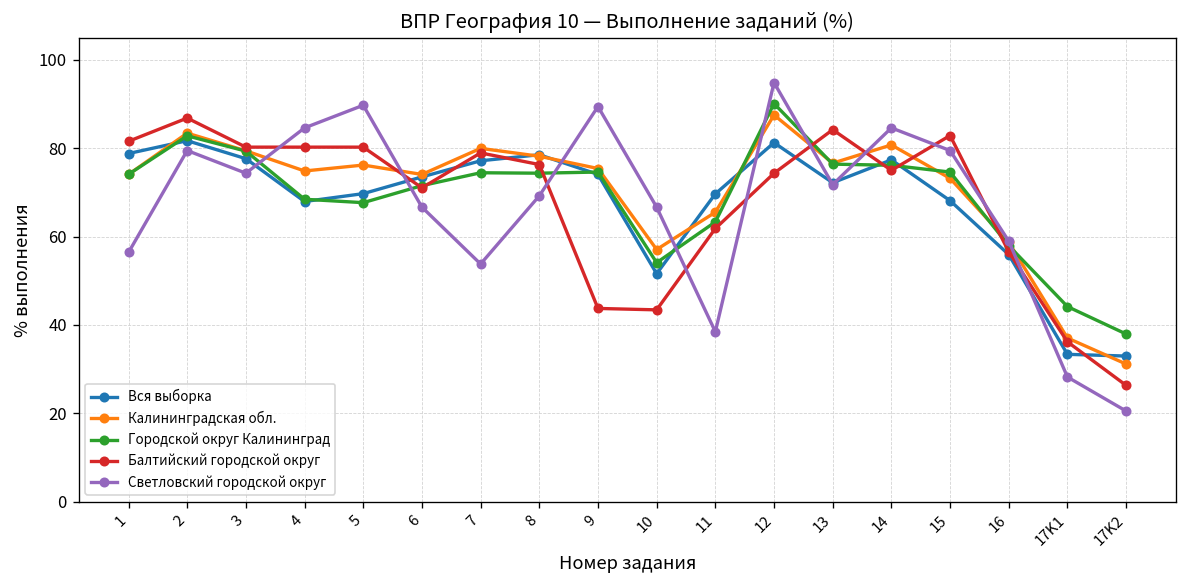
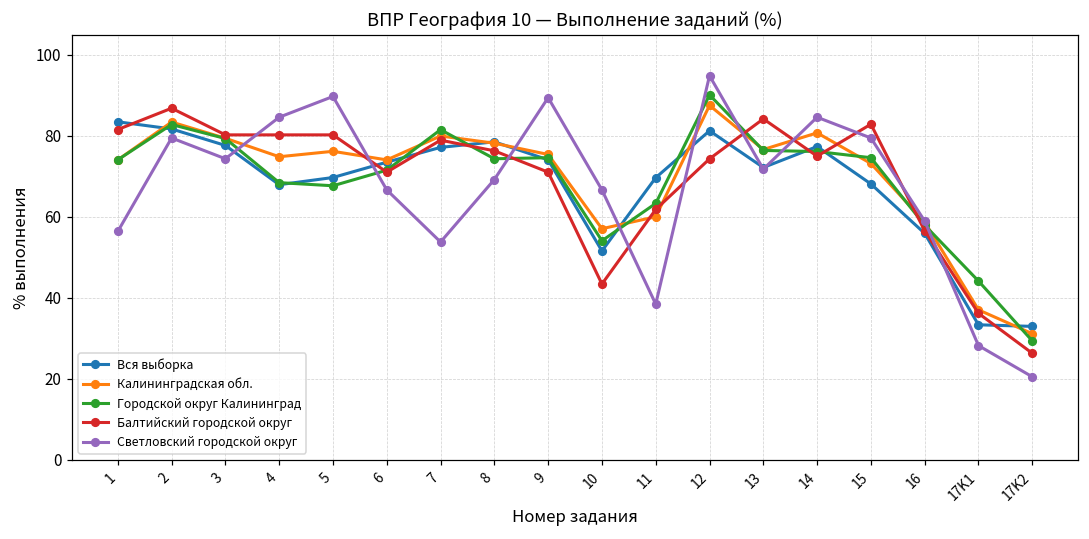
Вся выборка, 1: 79 -> 83
Городской округ Калининград, 7: 74 -> 82
Балтийский городской округ, 9: 44 -> 71
Калининградская обл., 11: 66 -> 60
Городской округ Калининград, 17K2: 38 -> 29
